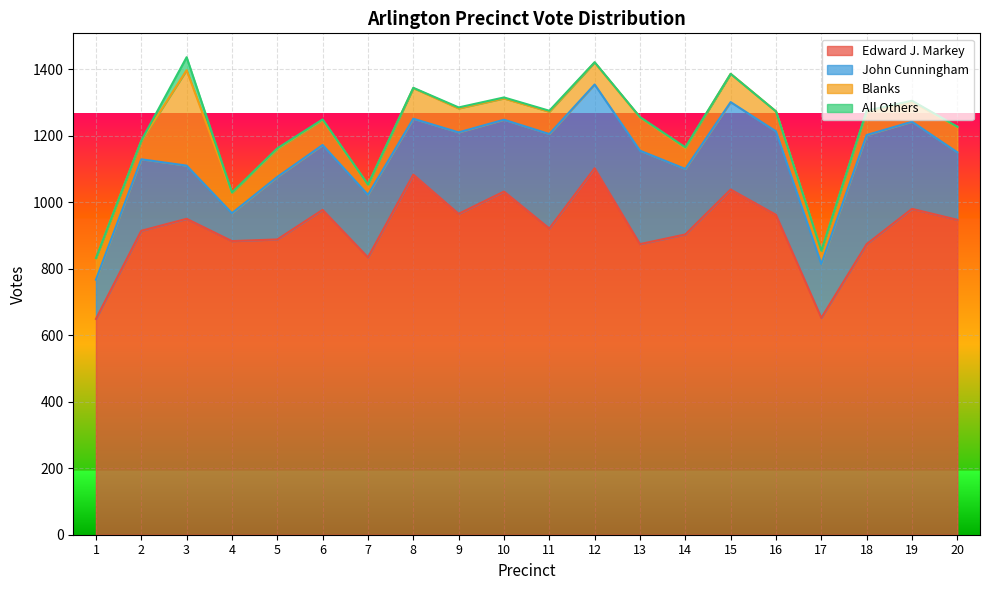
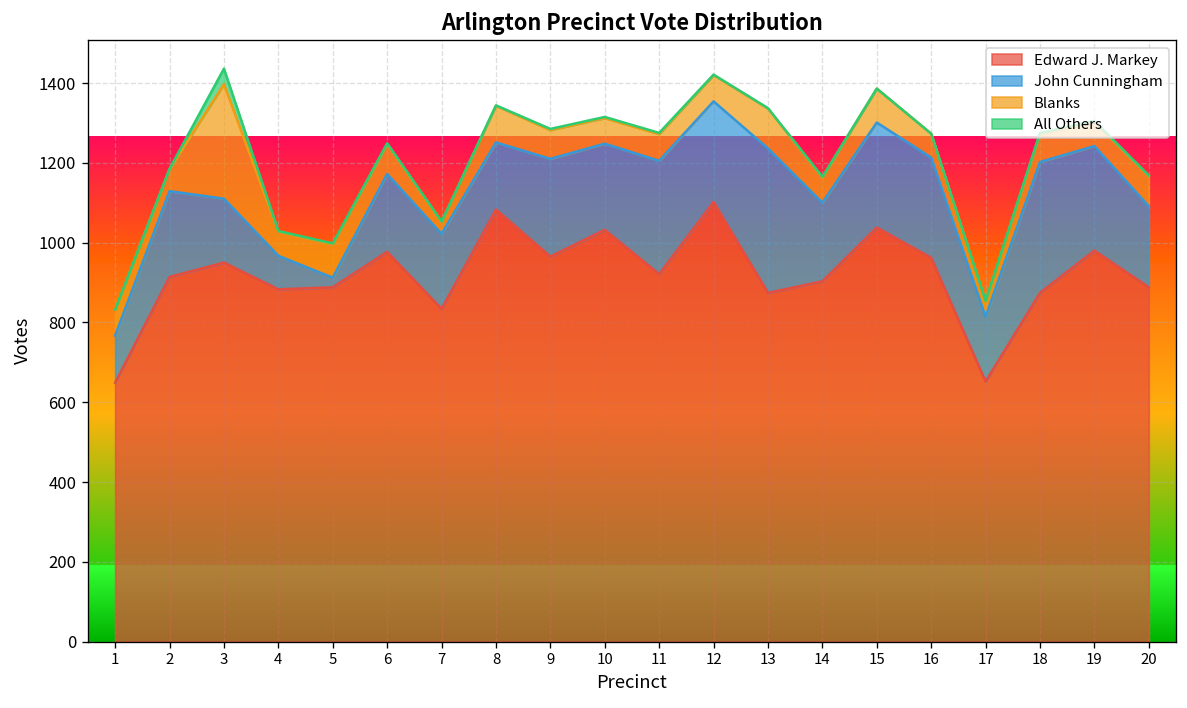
John Cunningham, 5: 190 -> 20
John Cunningham, 13: 280 -> 360
Edward J. Markey, 20: 950 -> 890
